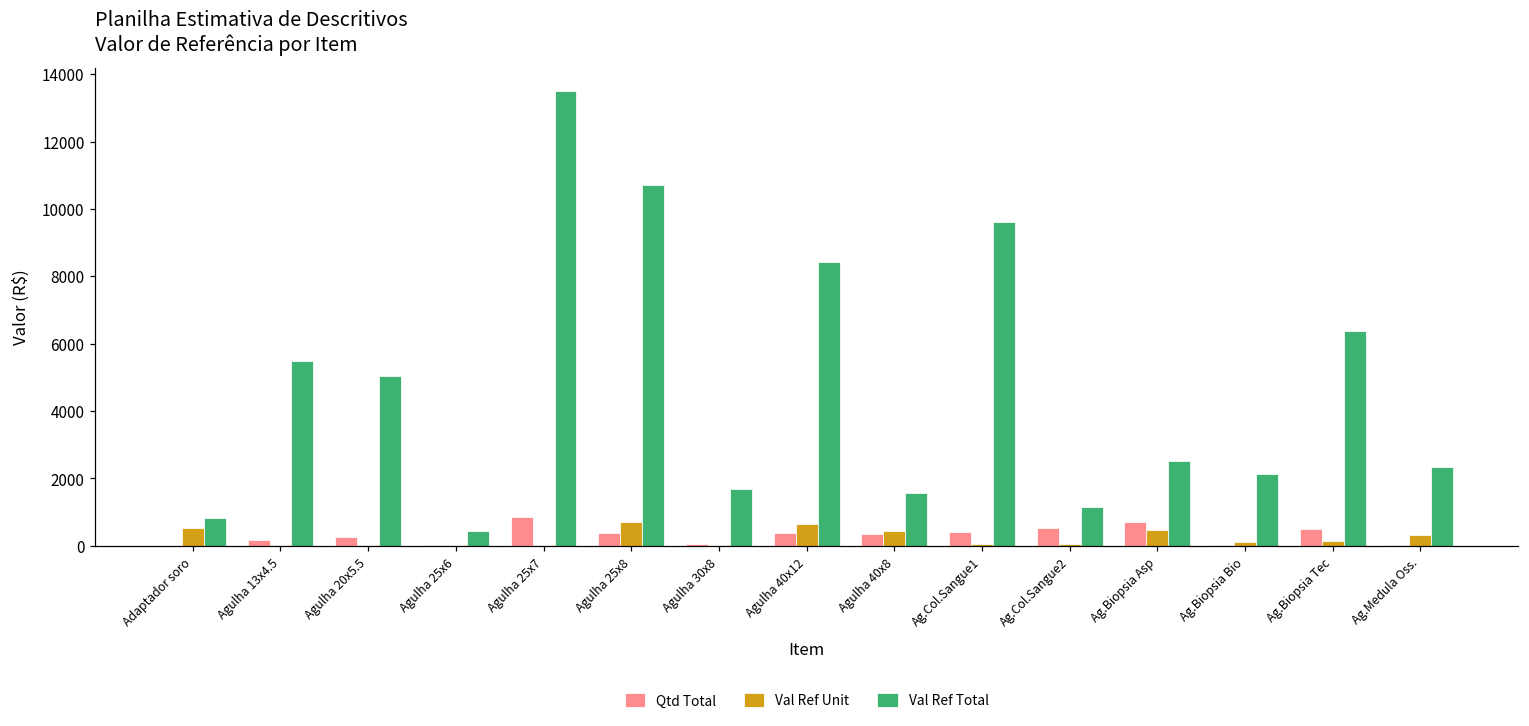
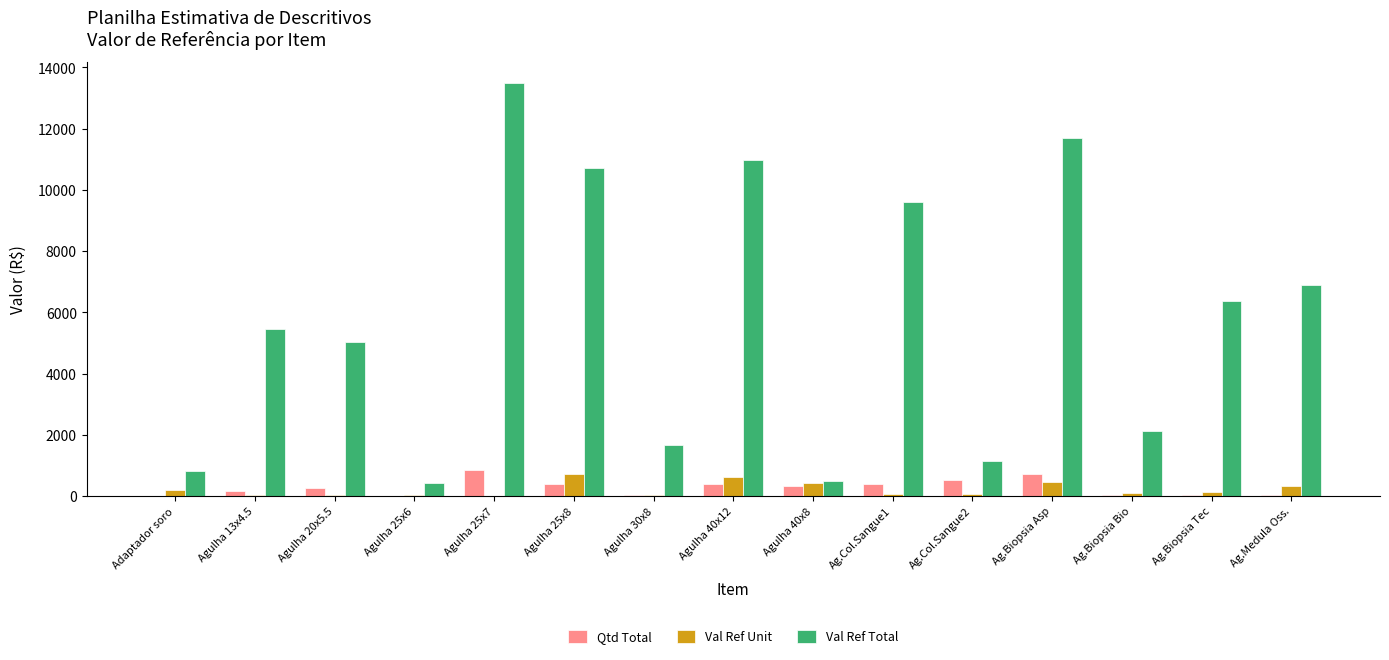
Val Ref Unit, Adaptador soro: 500 -> 200
Val Ref Total, Agulha 40x12: 8400 -> 11000
Val Ref Total, Agulha 40x8: 1600 -> 500
Val Ref Total, Ag.Biopsia Asp: 2500 -> 11700
Qtd Total, Ag.Biopsia Tec: 500 -> 0
Val Ref Total, Ag.Medula Oss.: 2300 -> 6900
